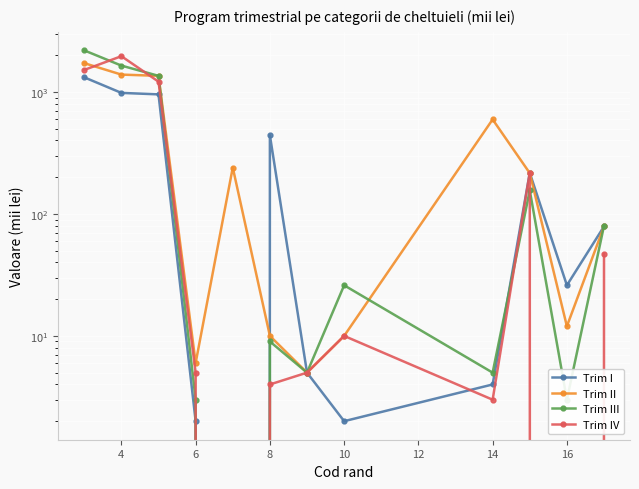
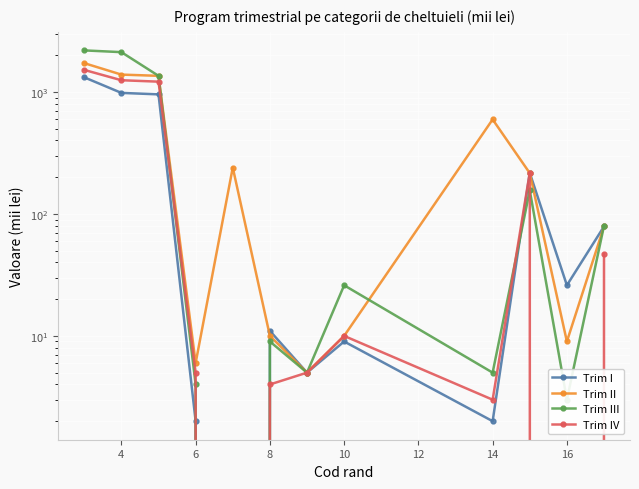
Trim III, 4: 1600 -> 2100
Trim IV, 4: 2000 -> 1200
Trim III, 6: 3 -> 4
Trim I, 8: 440 -> 11
Trim I, 10: 2 -> 9
Trim I, 14: 4 -> 2
Trim II, 16: 12 -> 9
